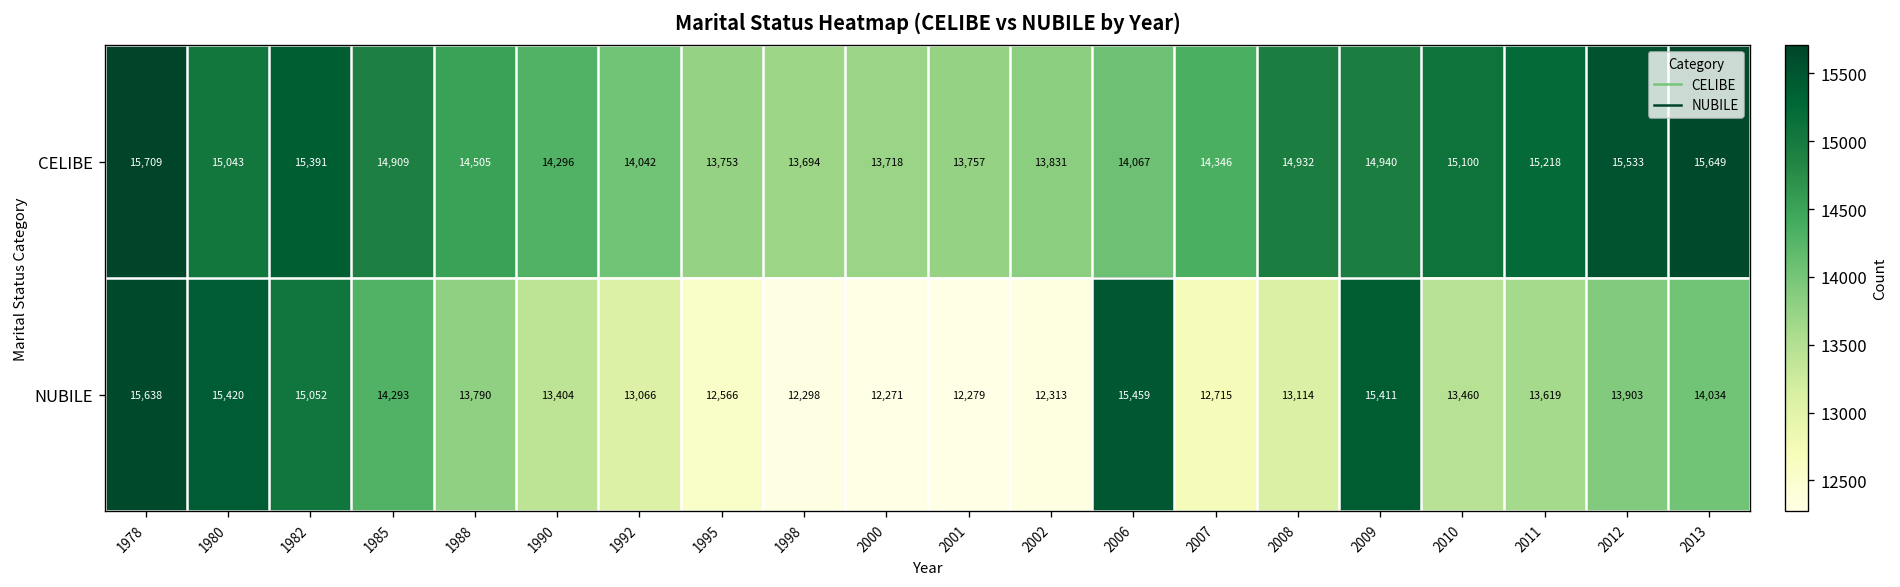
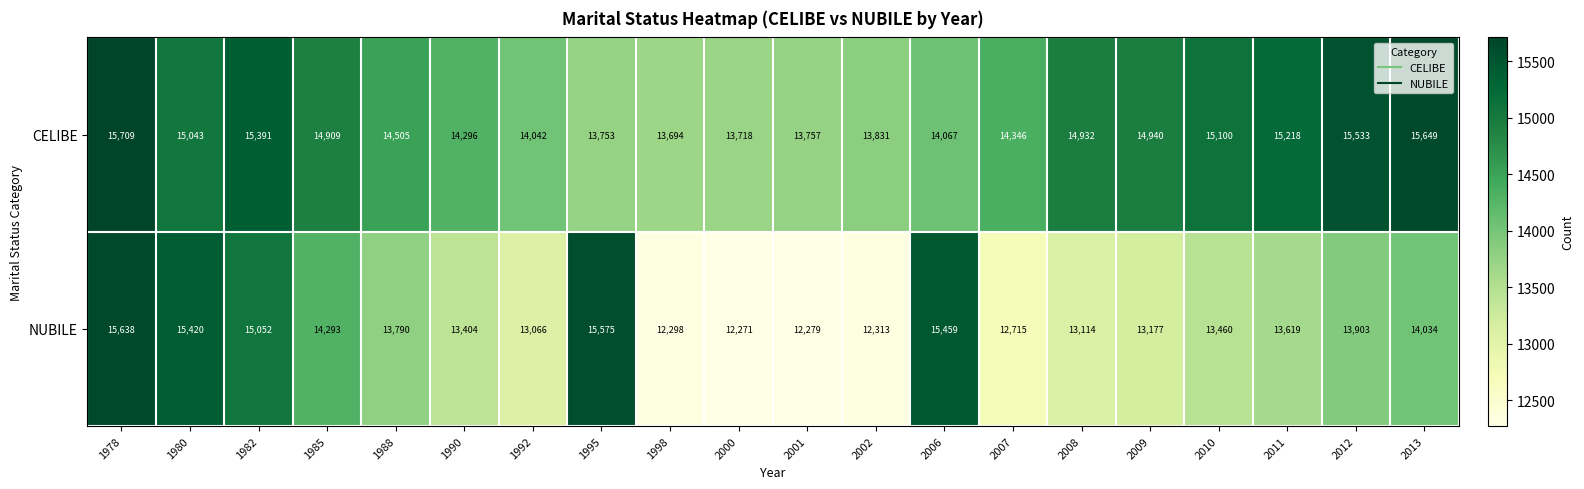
NUBILE, 1995: 12,566 -> 15,575
NUBILE, 2009: 15,411 -> 13,177
